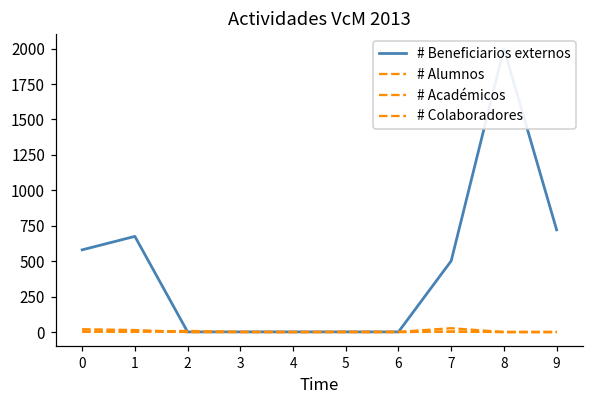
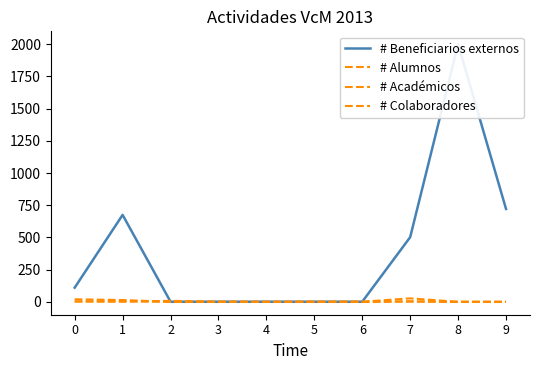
# Beneficiarios externos, 0: 580 -> 110
